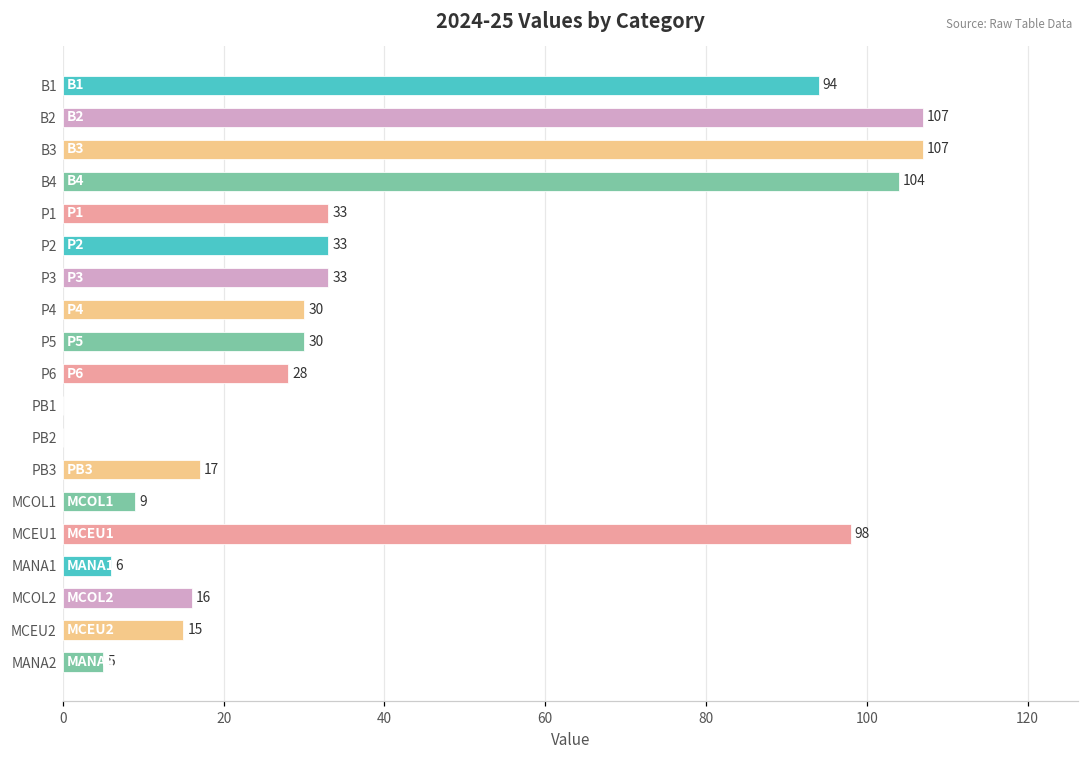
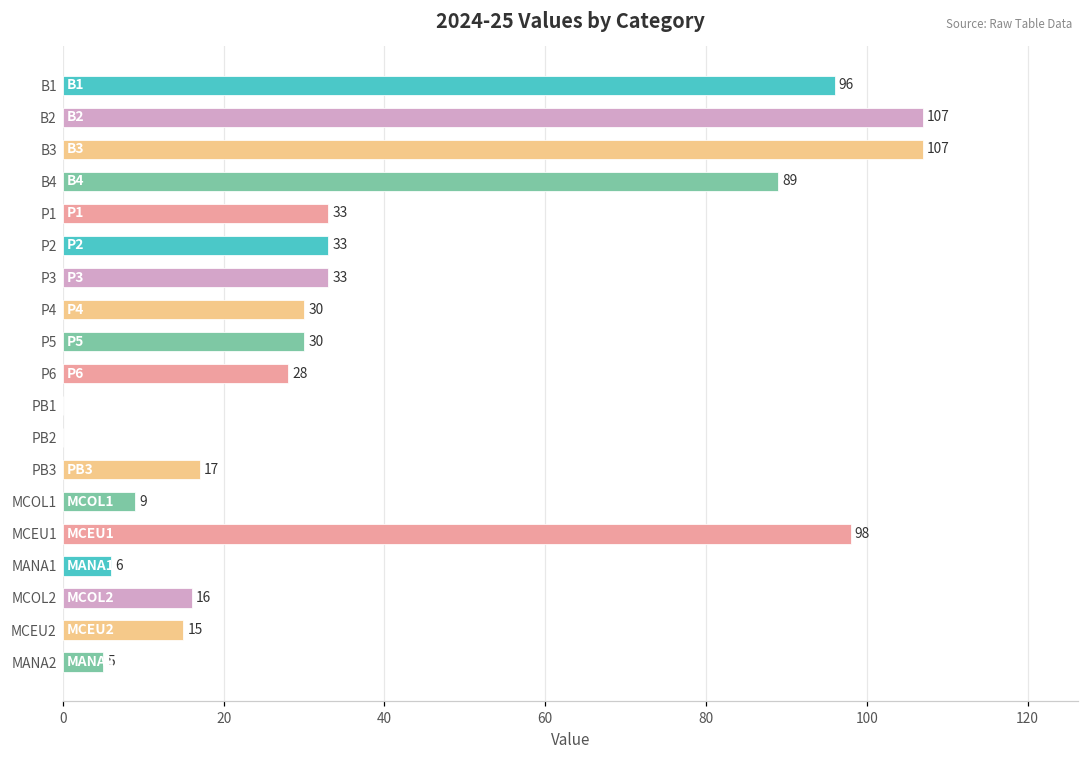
B1: 94 -> 96
B4: 104 -> 89
